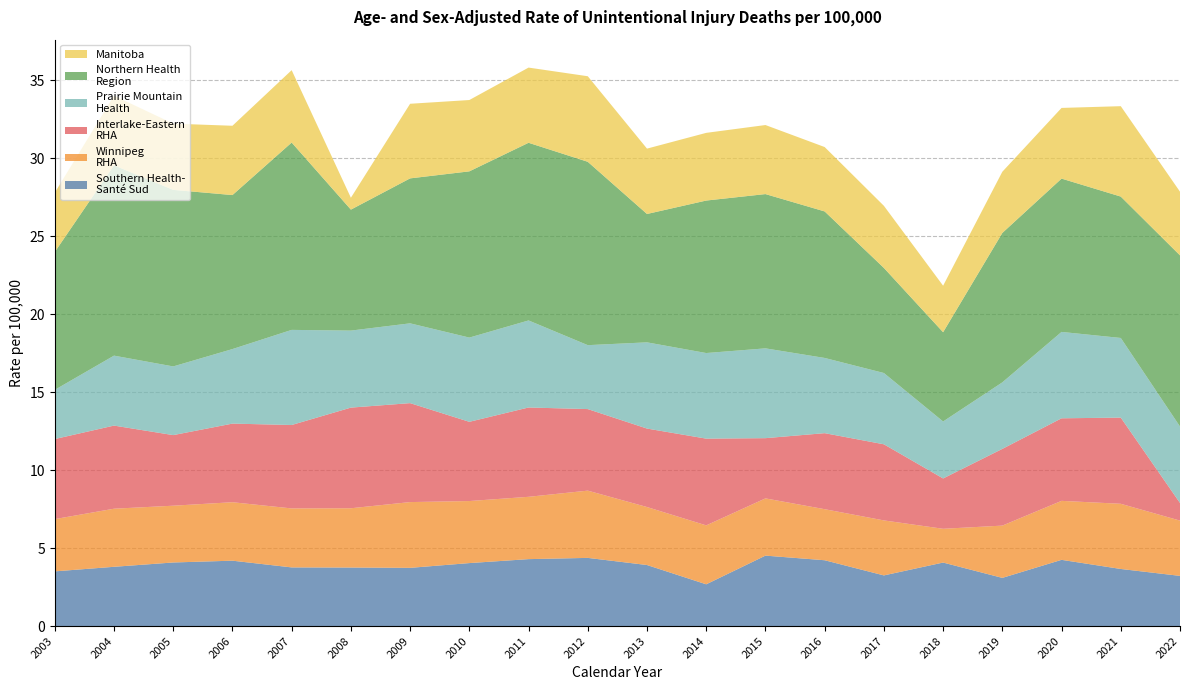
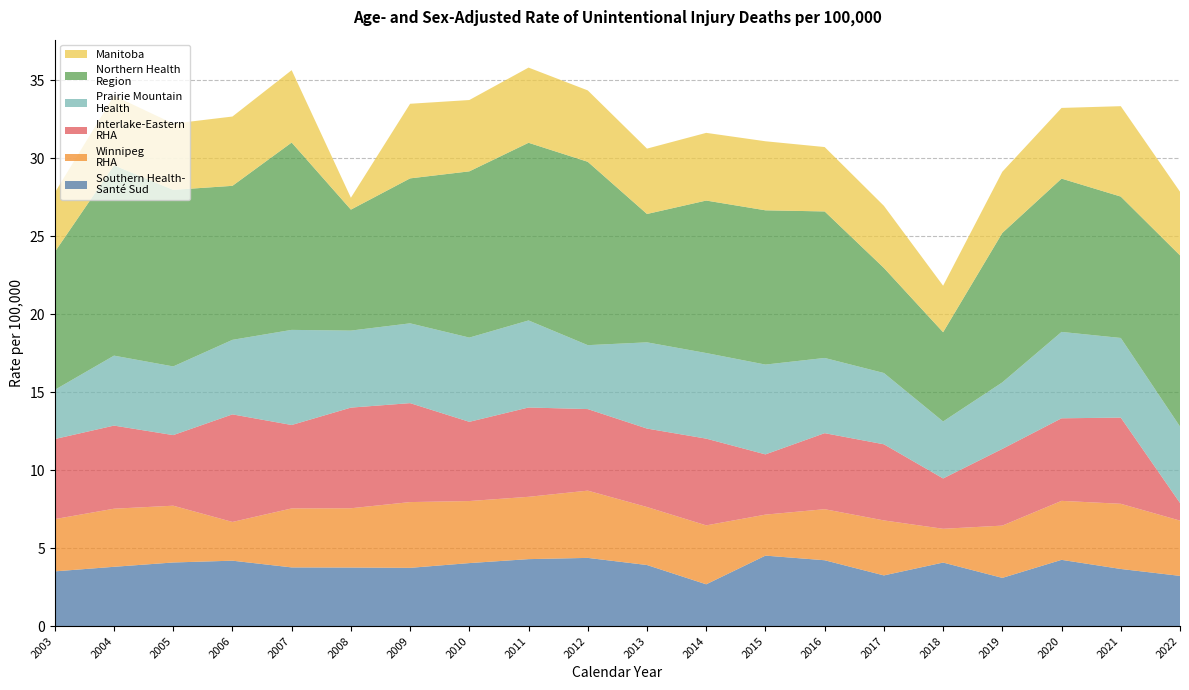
Winnipeg RHA, 2006: 3.7 -> 2.5
Interlake-Eastern RHA, 2006: 5.0 -> 6.9
Manitoba, 2012: 5.5 -> 4.6
Winnipeg RHA, 2015: 3.7 -> 2.6
